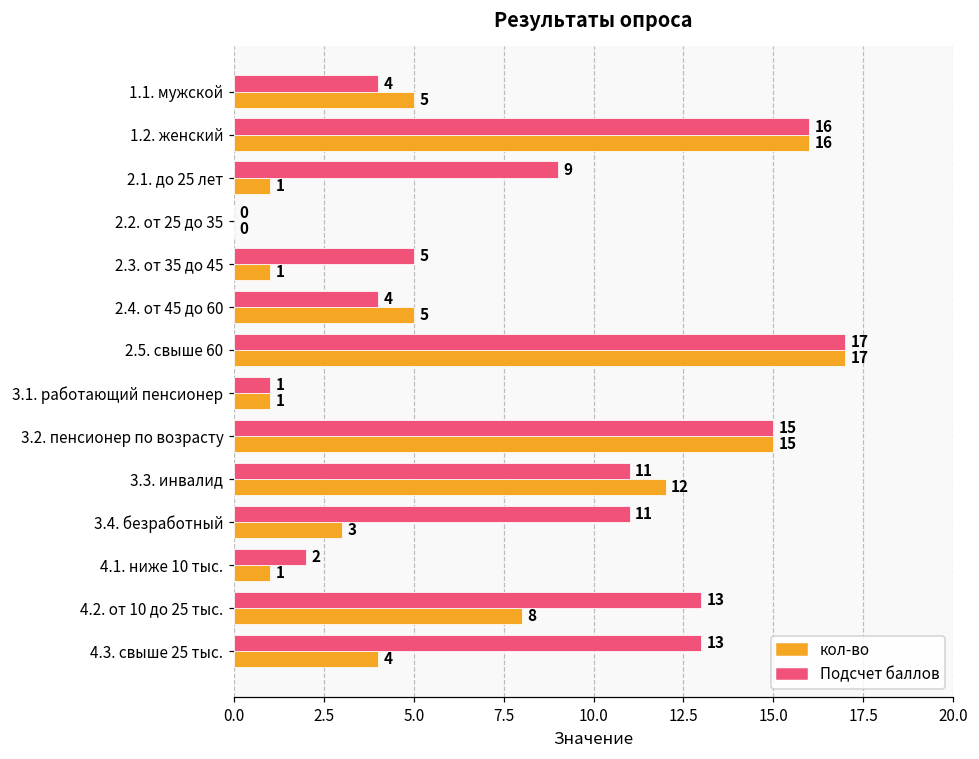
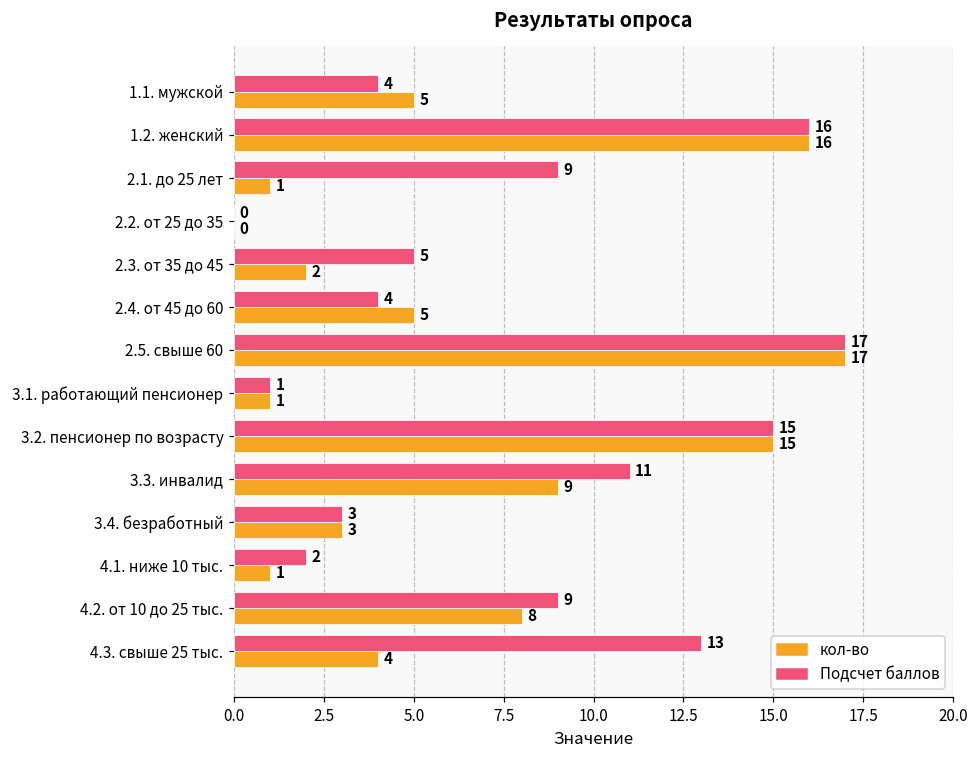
кол-во, 2.3. от 35 до 45: 1 -> 2
кол-во, 3.3. инвалид: 12 -> 9
Подсчет баллов, 3.4. безработный: 11 -> 3
Подсчет баллов, 4.2. от 10 до 25 тыс.: 13 -> 9
